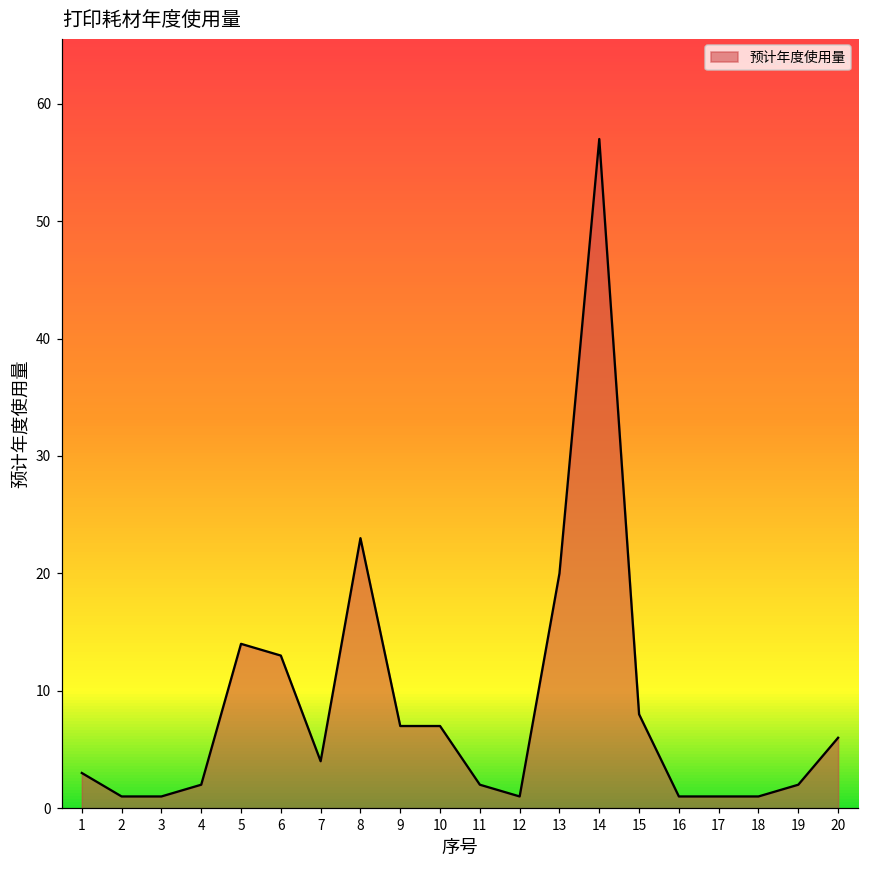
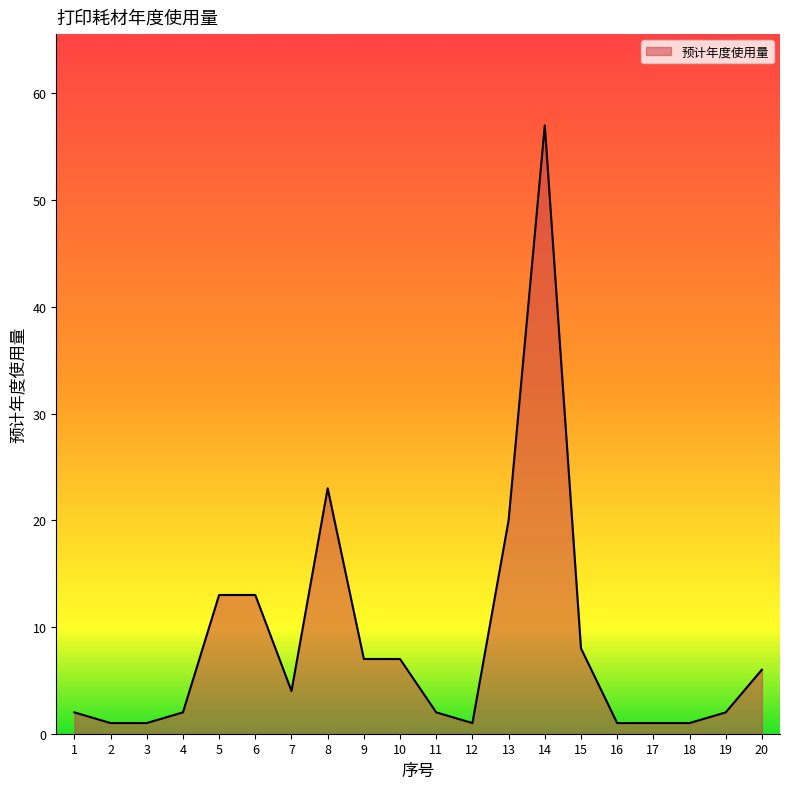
1: 3 -> 2
5: 14 -> 13
